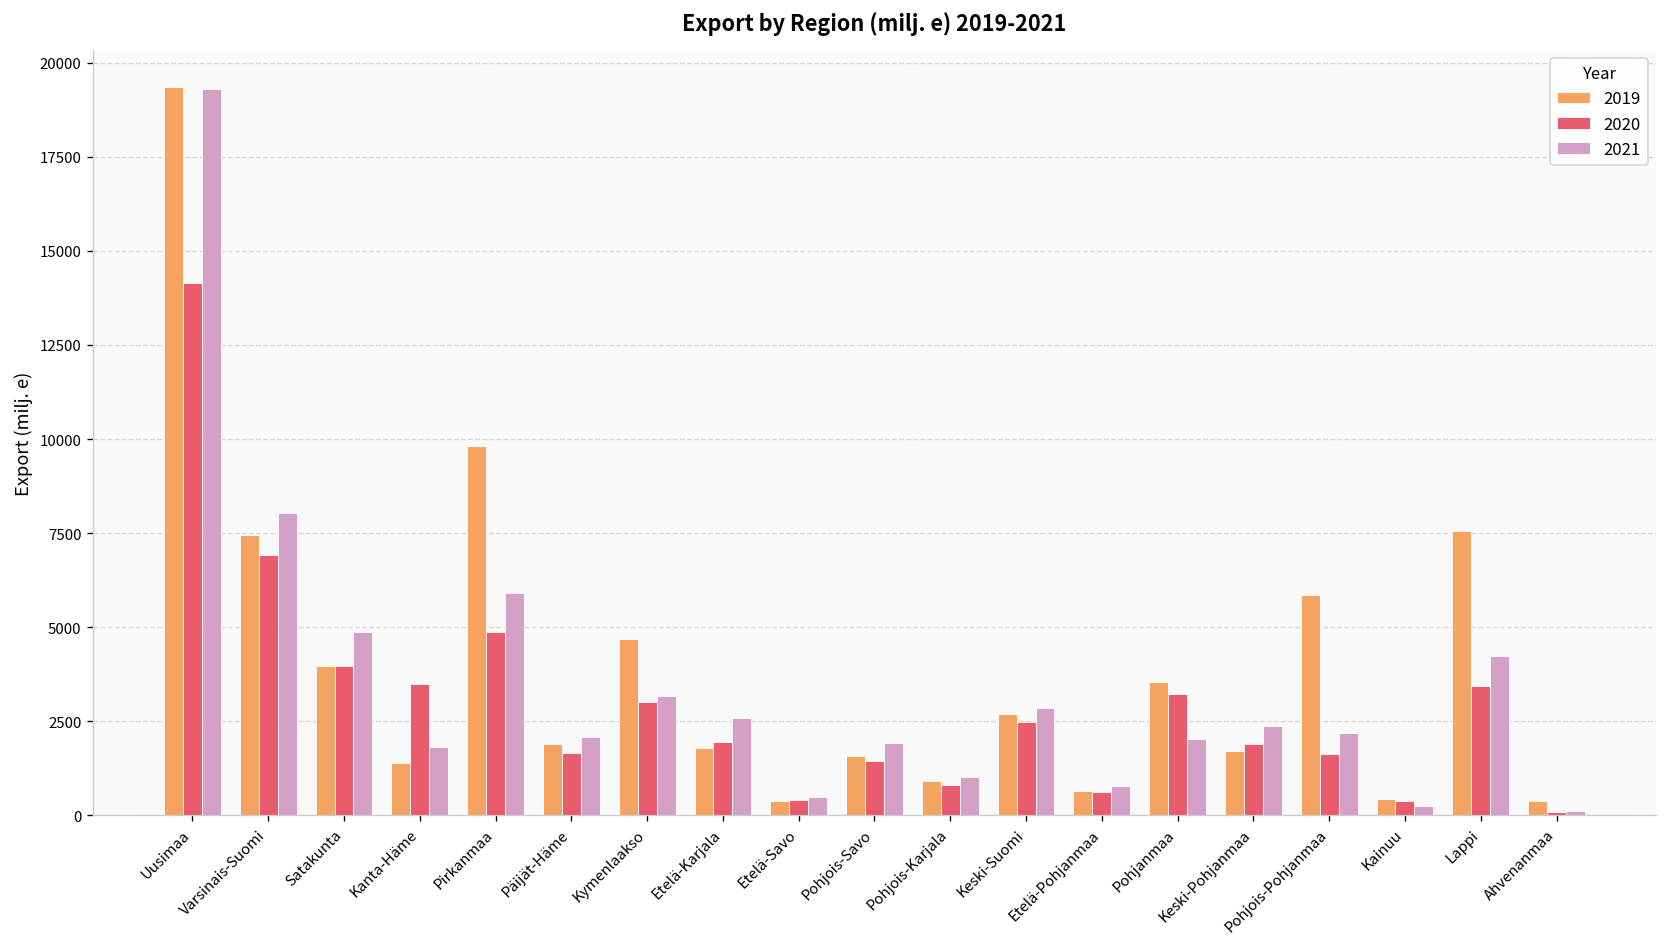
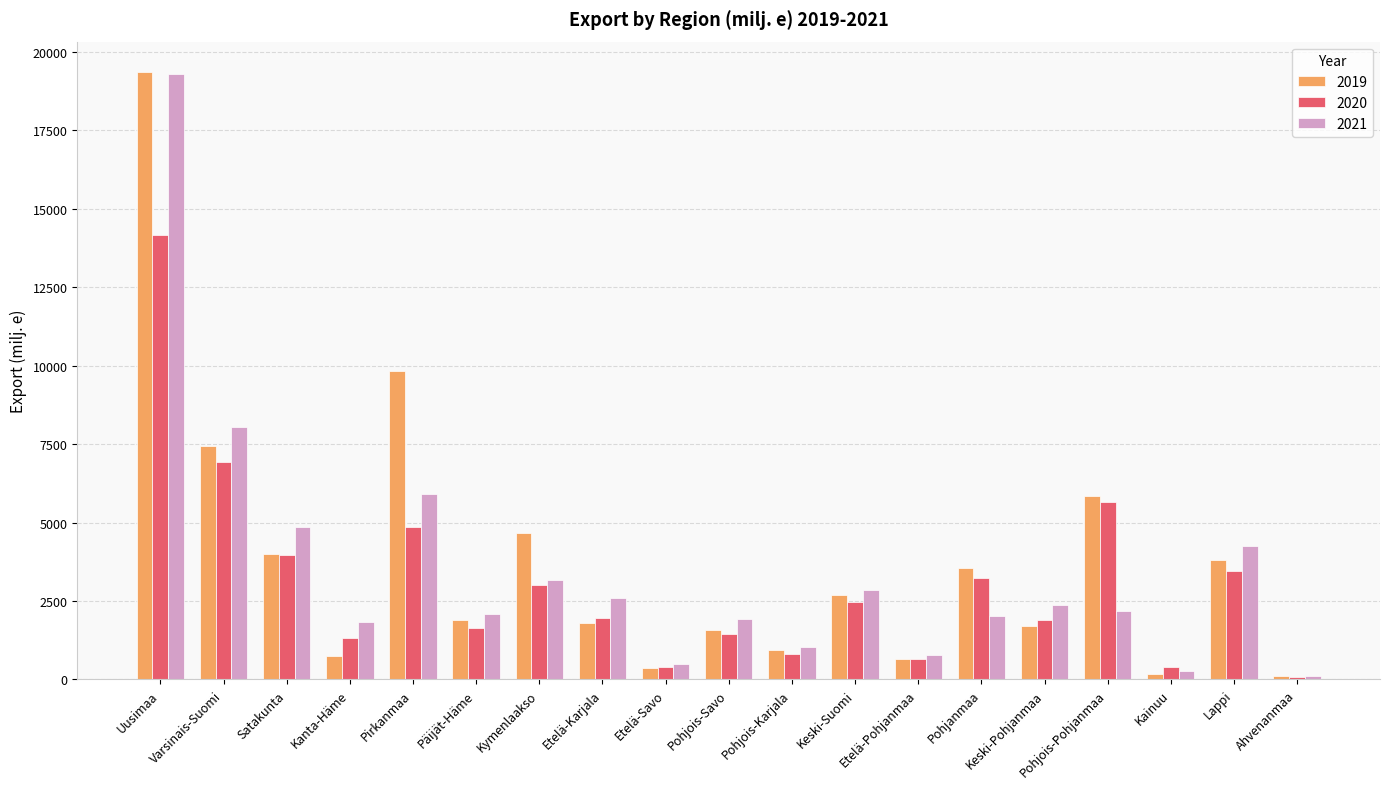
2019, Kanta-Häme: 1400 -> 700
2020, Kanta-Häme: 3500 -> 1300
2020, Pohjois-Pohjanmaa: 1600 -> 5700
2019, Kainuu: 400 -> 200
2019, Lappi: 7600 -> 3800
2019, Ahvenanmaa: 400 -> 100
